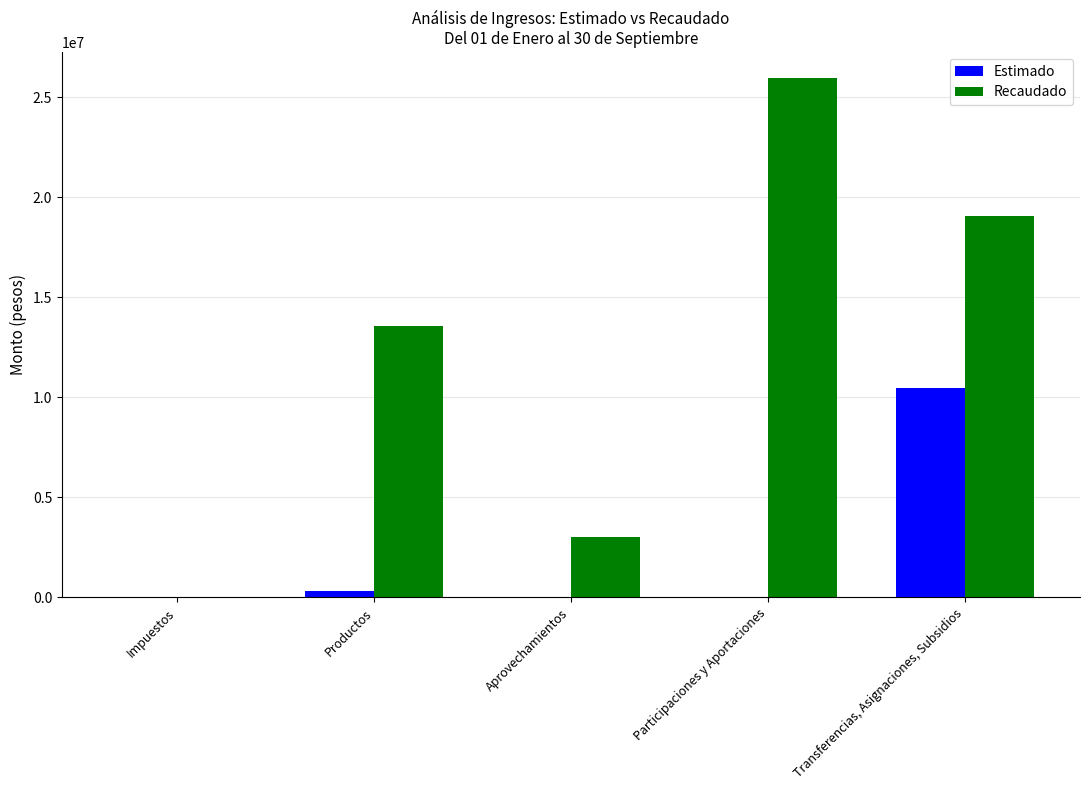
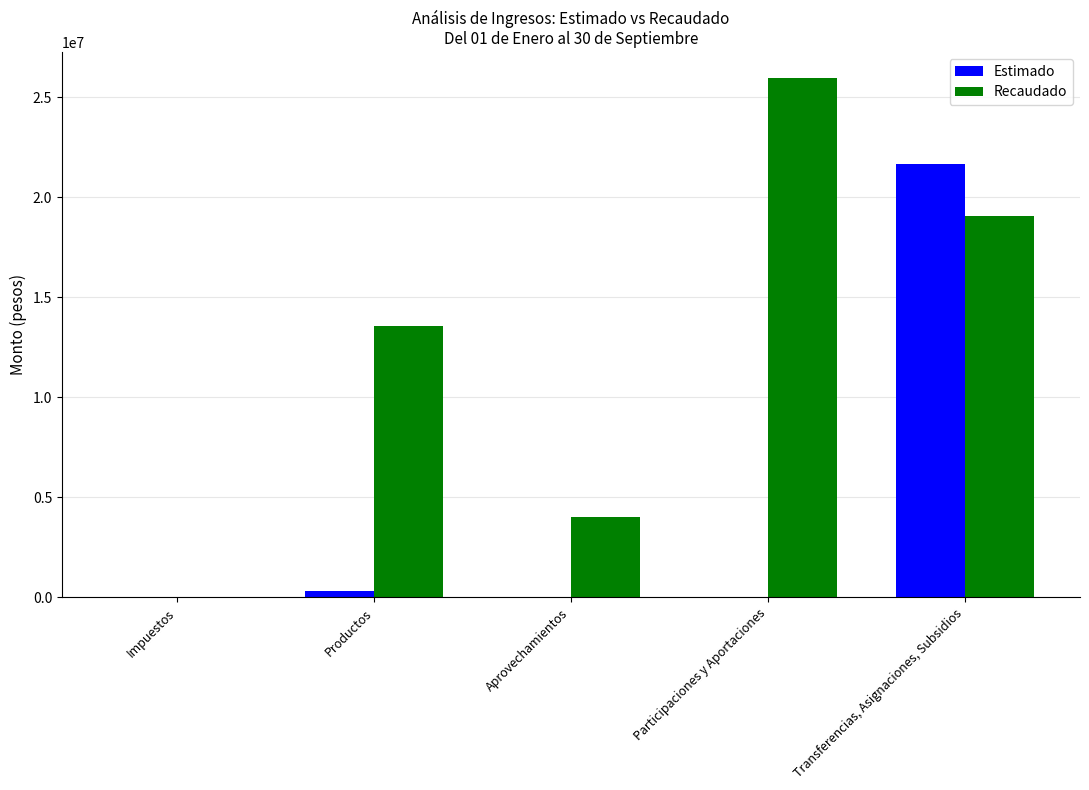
Recaudado, Aprovechamientos: 3000000 -> 4000000
Estimado, Transferencias, Asignaciones, Subsidios: 10400000 -> 21600000
